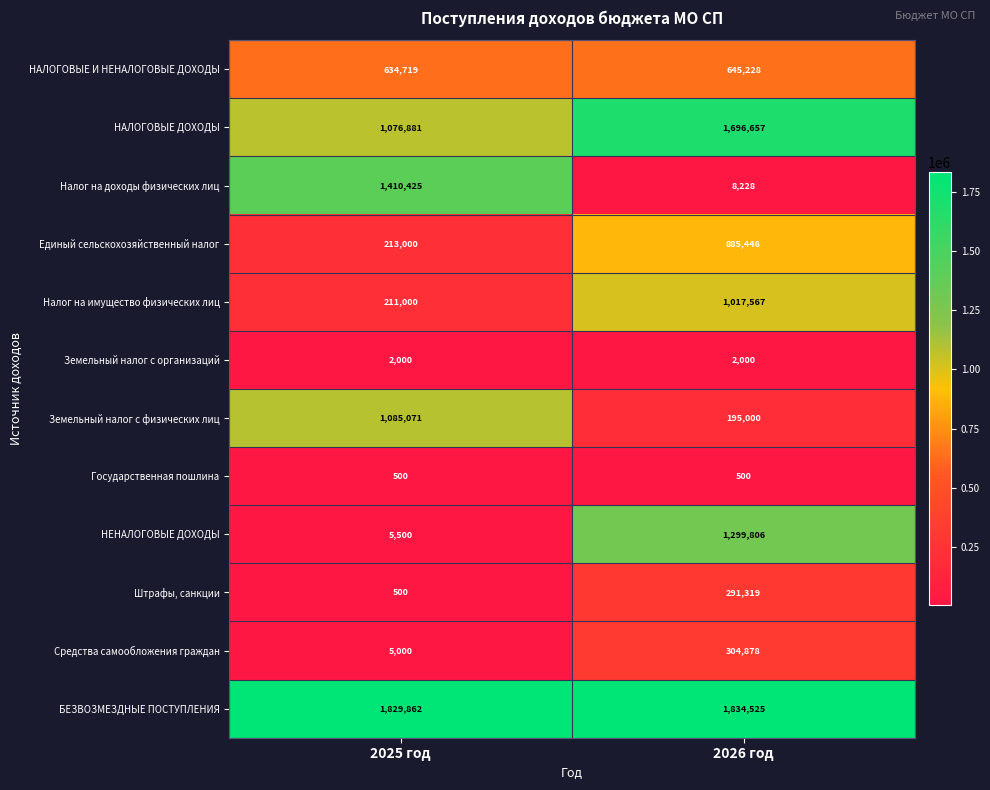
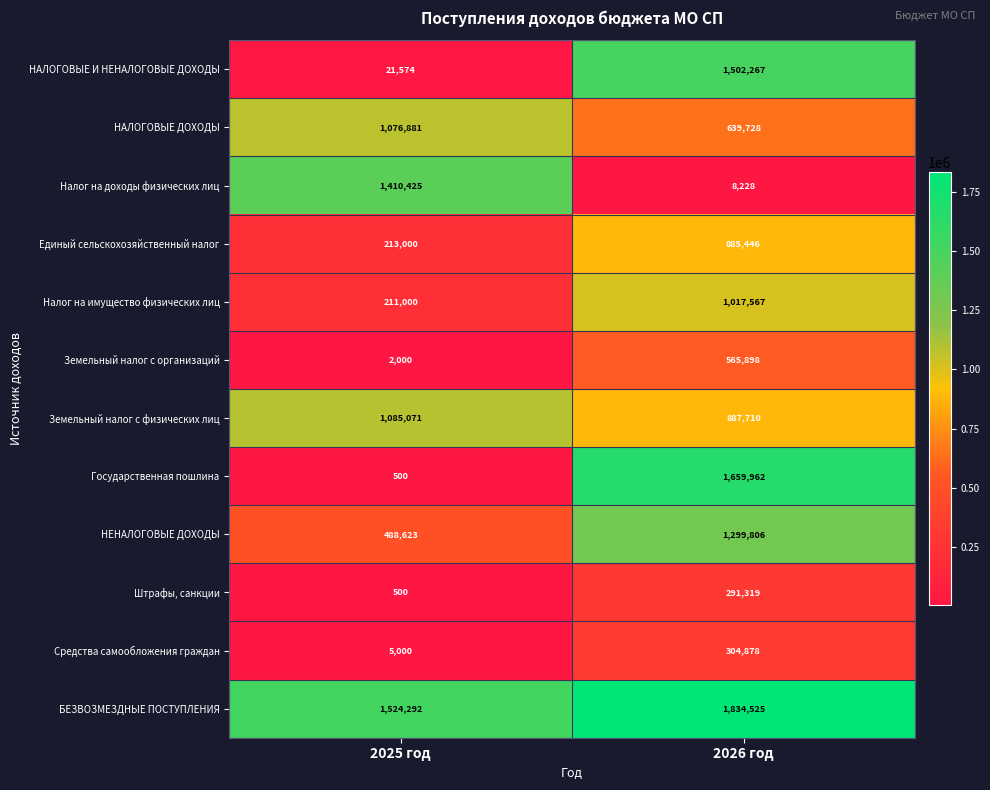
НАЛОГОВЫЕ И НЕНАЛОГОВЫЕ ДОХОДЫ, 2025 год: 634,719 -> 21,574
НАЛОГОВЫЕ И НЕНАЛОГОВЫЕ ДОХОДЫ, 2026 год: 645,228 -> 1,502,267
НАЛОГОВЫЕ ДОХОДЫ, 2026 год: 1,696,657 -> 639,728
Земельный налог с организаций, 2026 год: 2,000 -> 565,898
Земельный налог с физических лиц, 2026 год: 195,000 -> 887,710
Государственная пошлина, 2026 год: 500 -> 1,659,962
НЕНАЛОГОВЫЕ ДОХОДЫ, 2025 год: 5,500 -> 488,623
БЕЗВОЗМЕЗДНЫЕ ПОСТУПЛЕНИЯ, 2025 год: 1,829,862 -> 1,524,292
